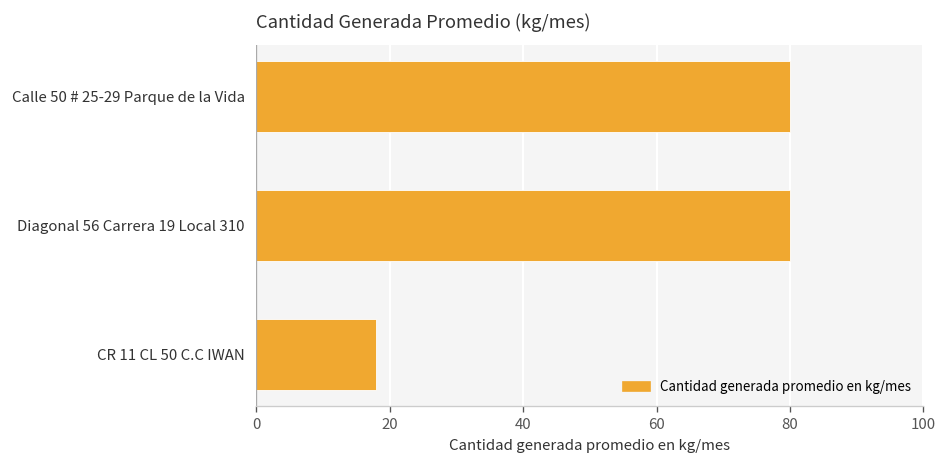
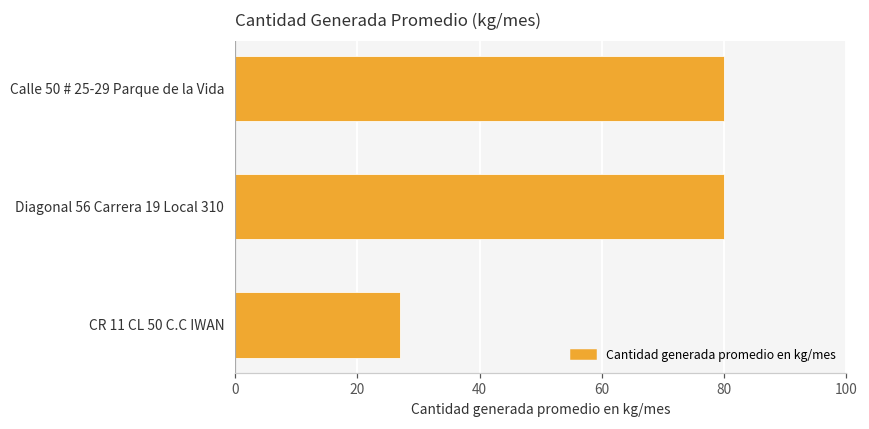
CR 11 CL 50 C.C IWAN: 18 -> 27
